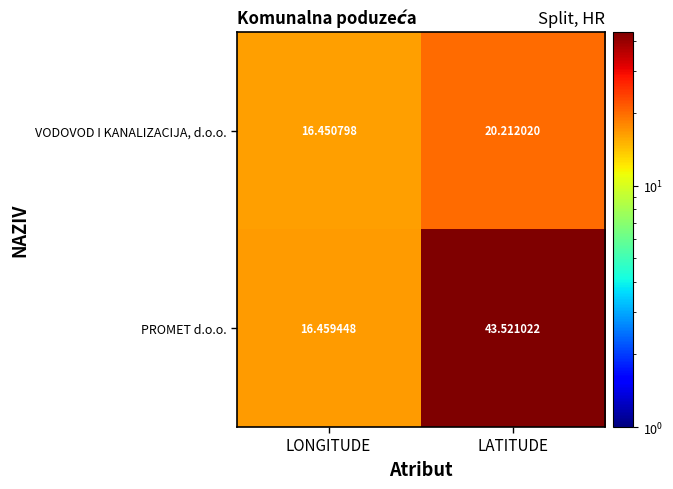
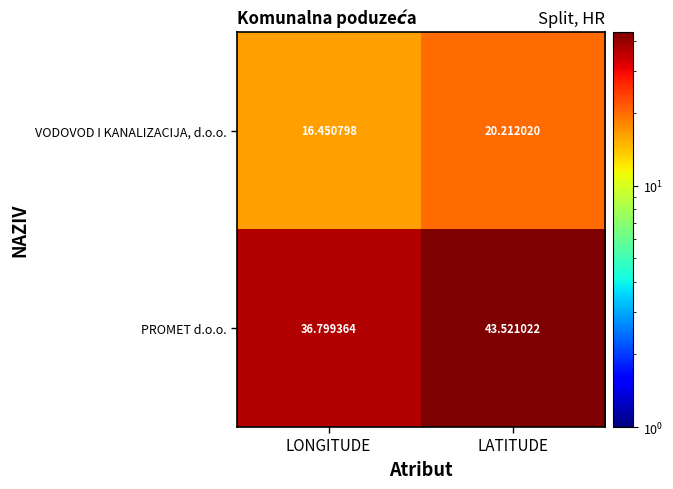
PROMET d.o.o., LONGITUDE: 16.459448 -> 36.799364
